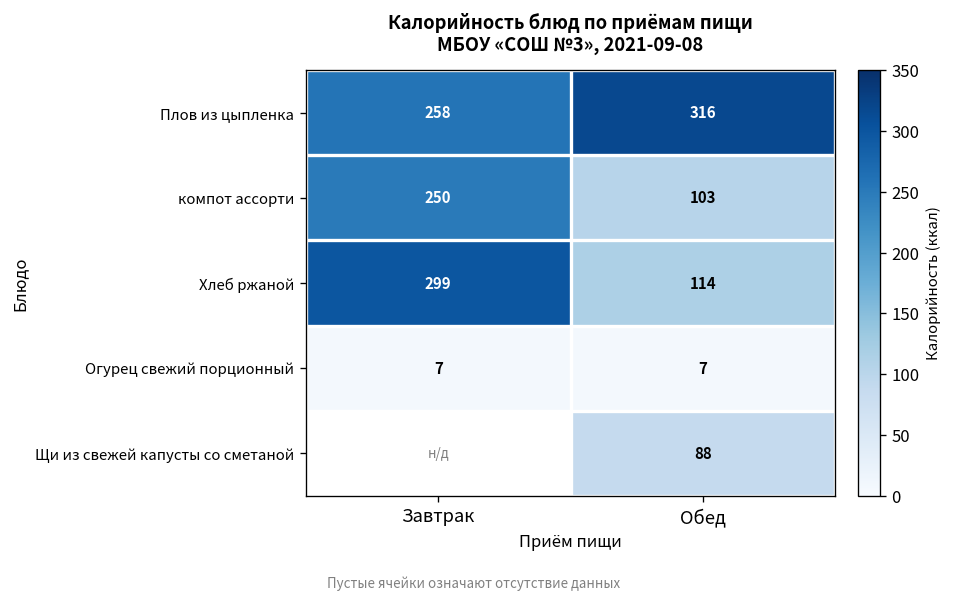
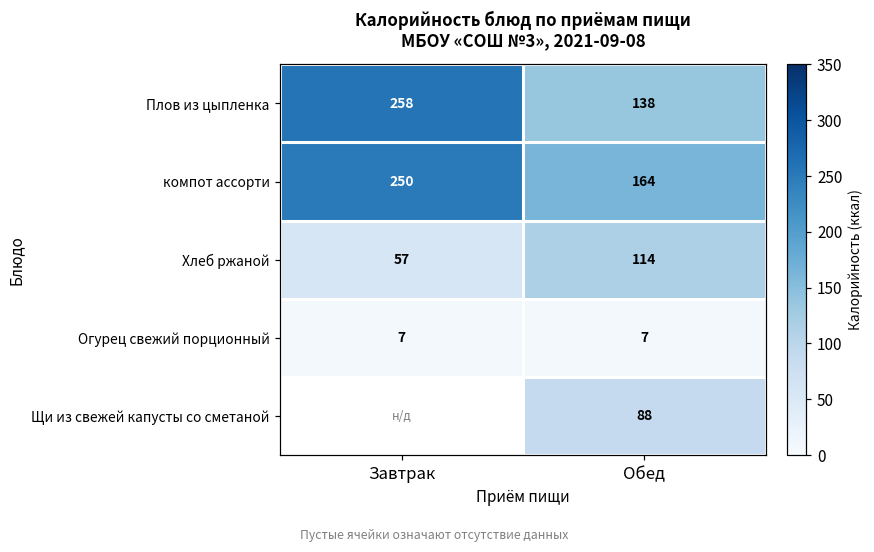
Плов из цыпленка, Обед: 316 -> 138
компот ассорти, Обед: 103 -> 164
Хлеб ржаной, Завтрак: 299 -> 57
